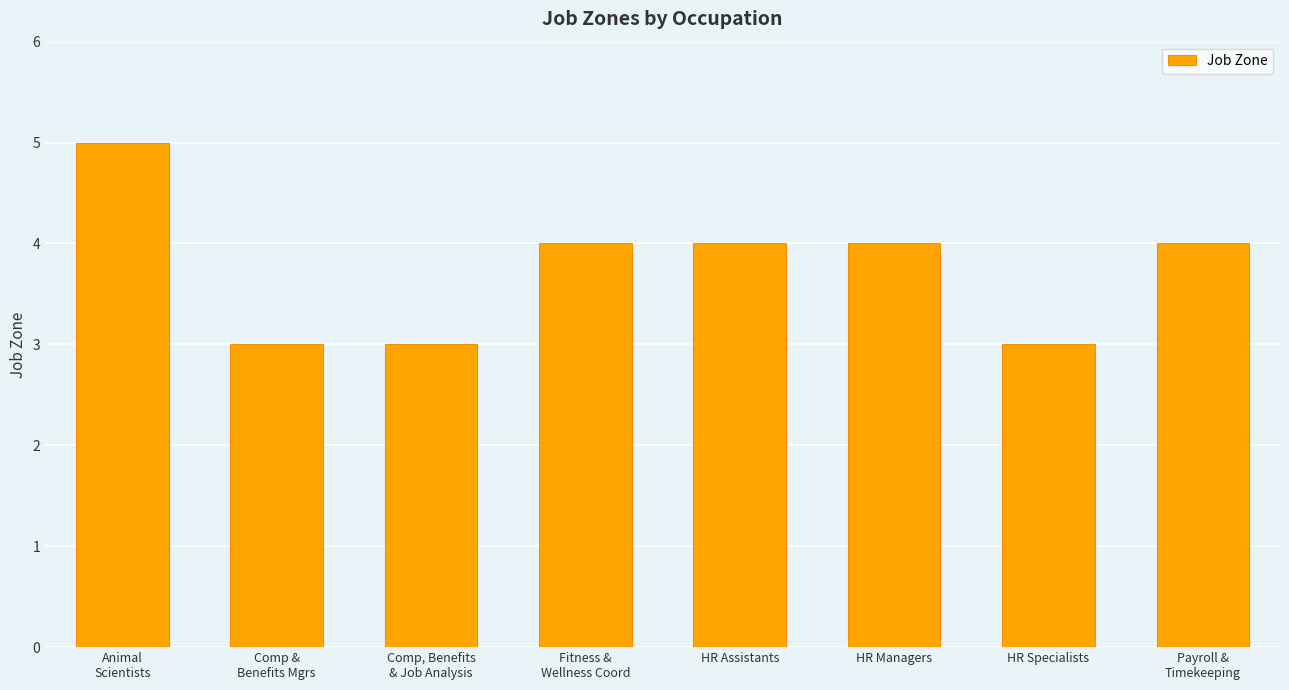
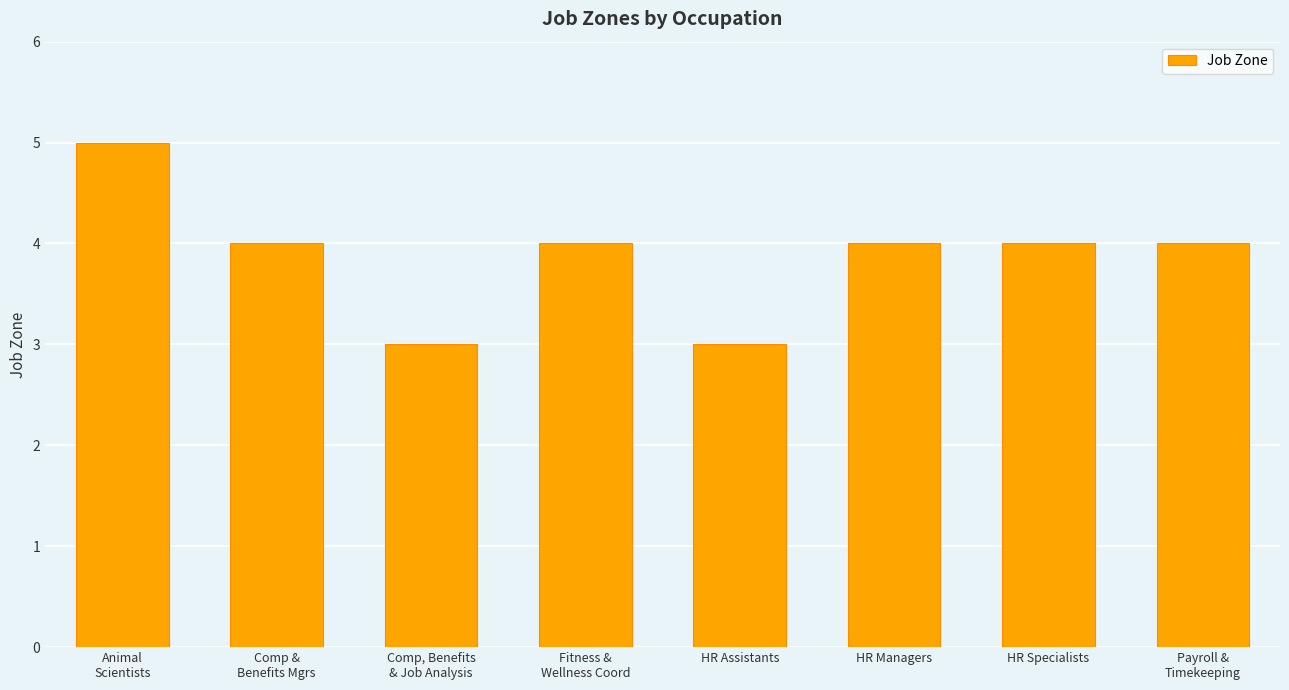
Comp & Benefits Mgrs: 3 -> 4
HR Assistants: 4 -> 3
HR Specialists: 3 -> 4
